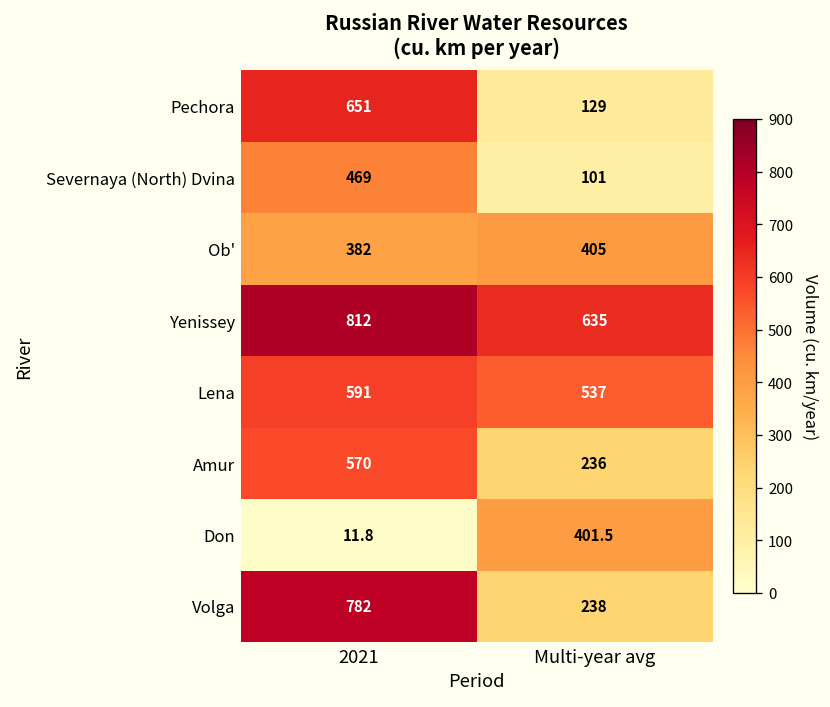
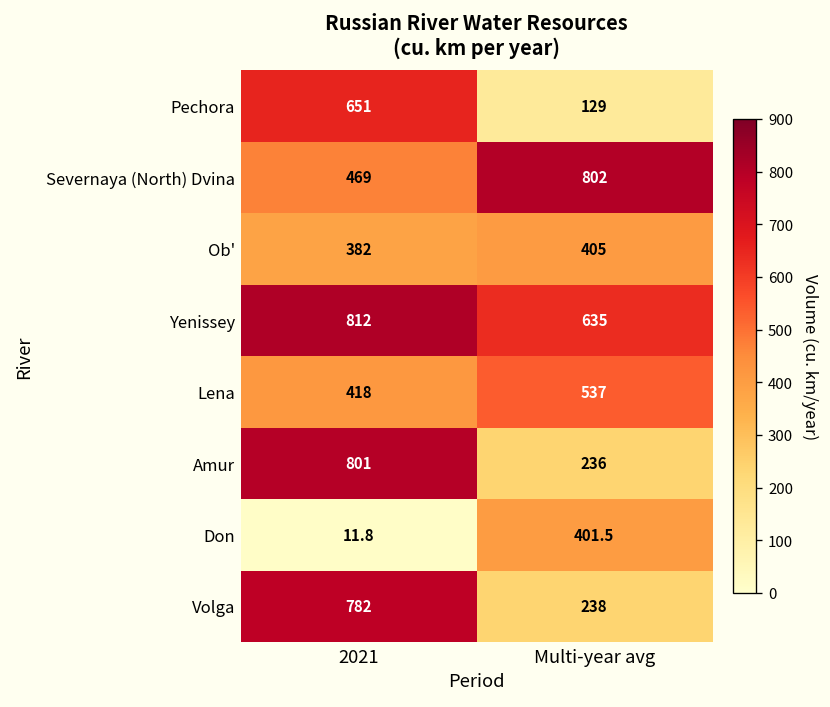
Severnaya (North) Dvina, Multi-year avg: 101 -> 802
Lena, 2021: 591 -> 418
Amur, 2021: 570 -> 801
